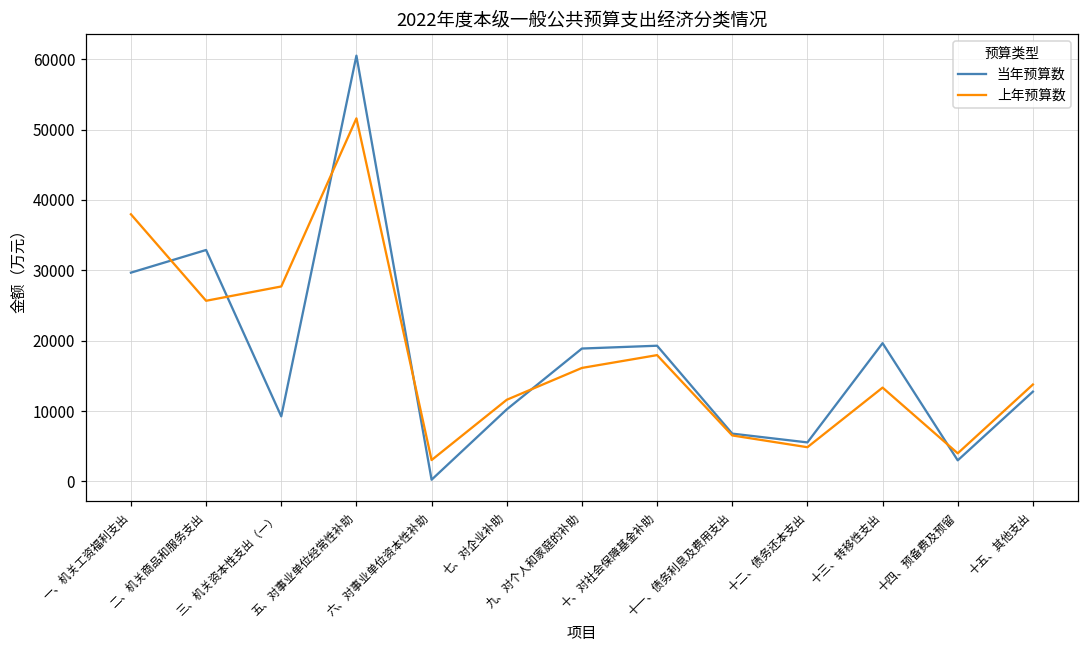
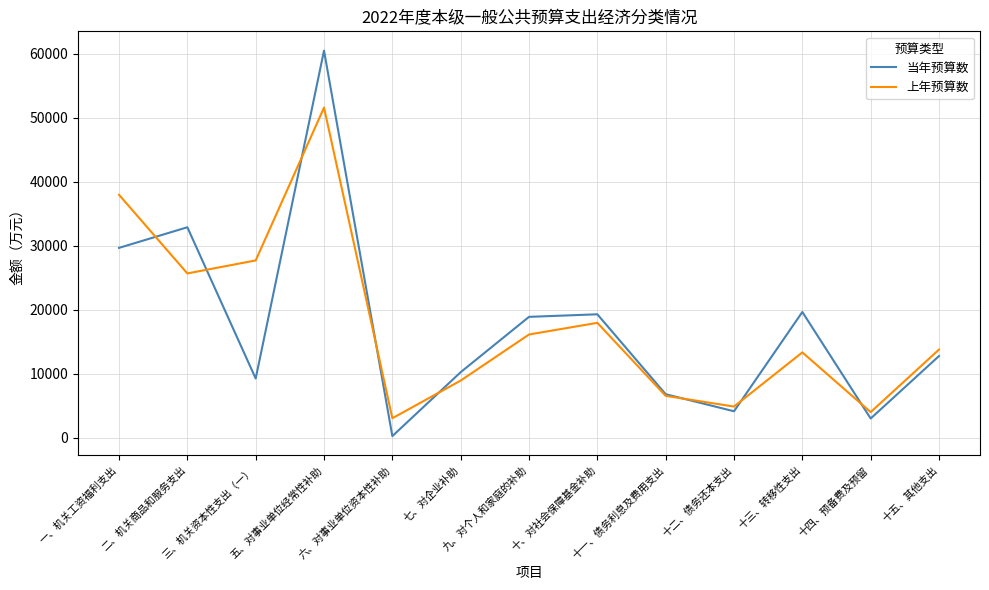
上年预算数, 七、对企业补助: 12000 -> 9000
当年预算数, 十二、债务还本支出: 6000 -> 4000
